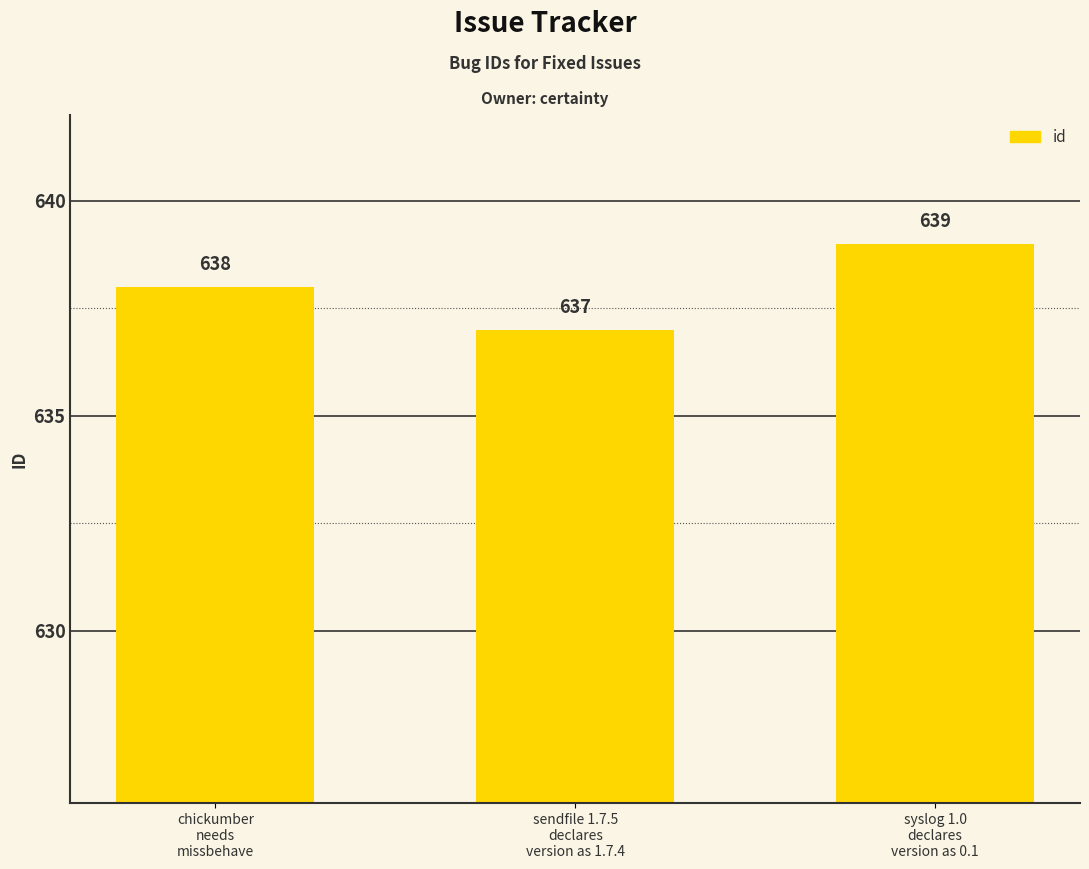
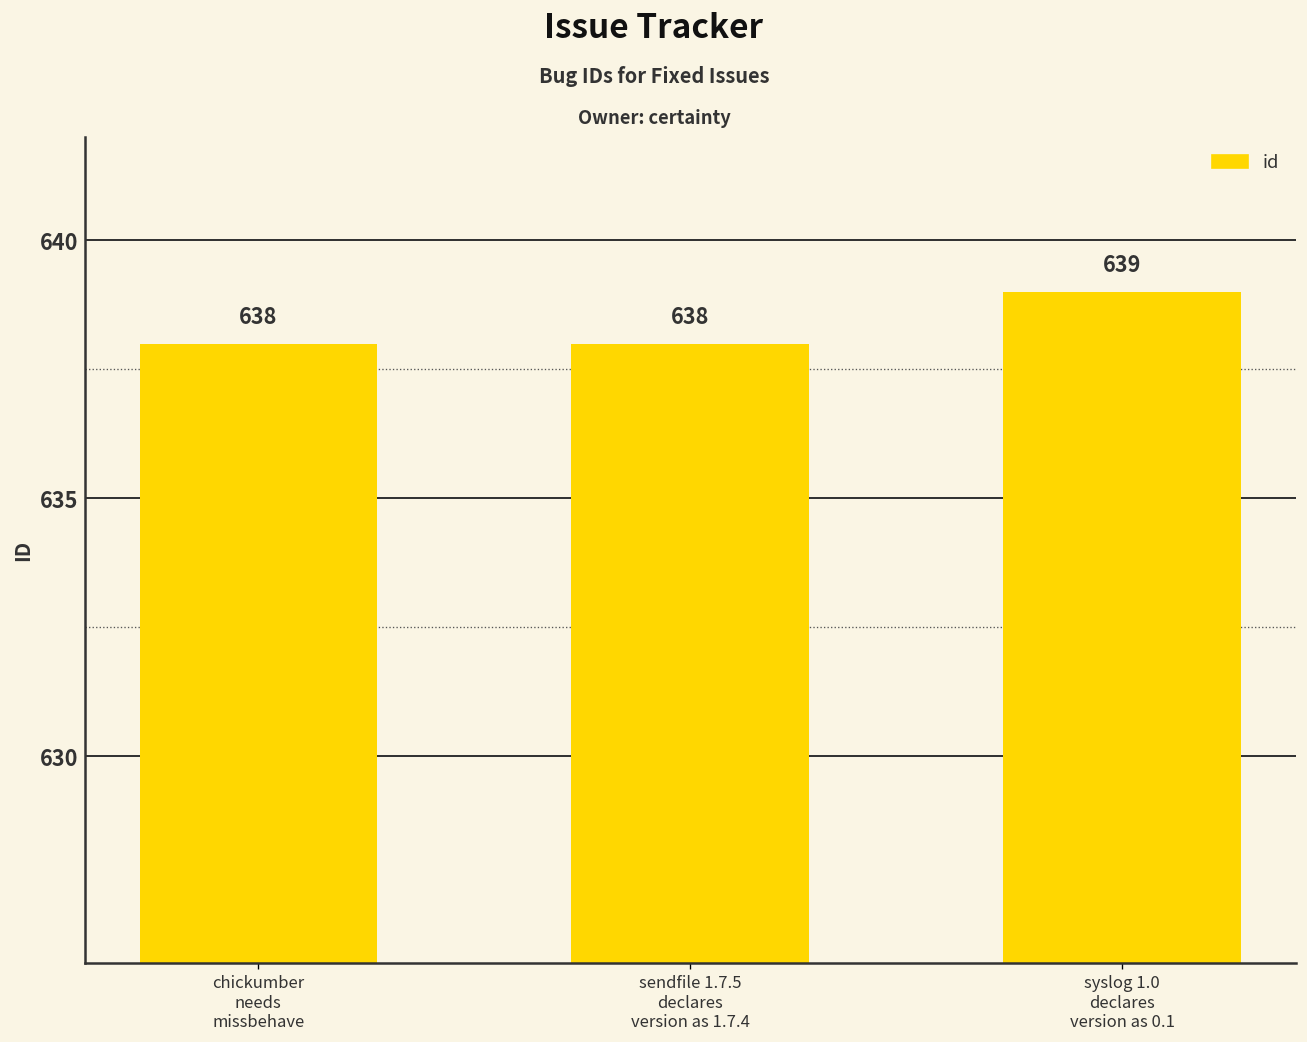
sendfile 1.7.5 declares version as 1.7.4: 637 -> 638
